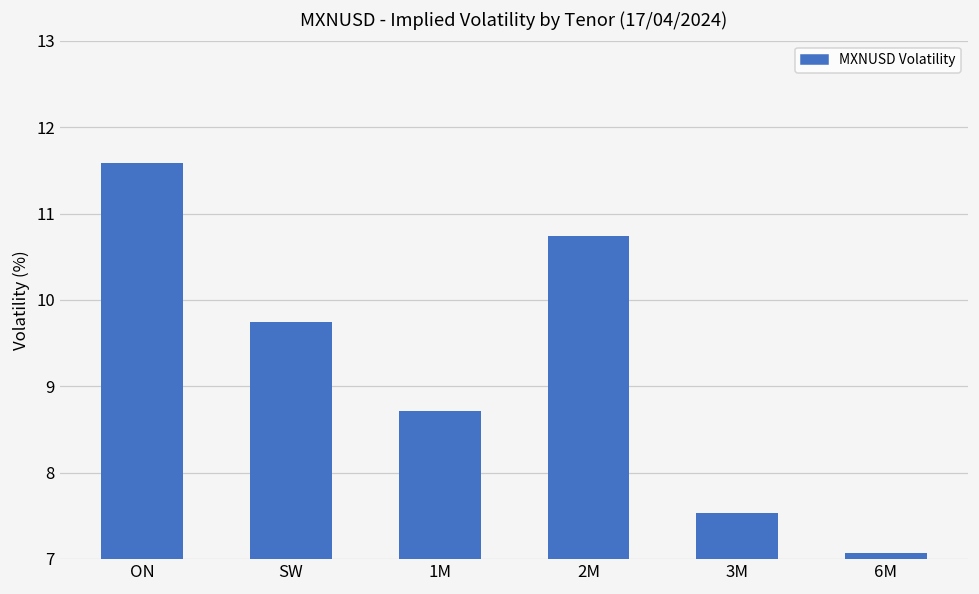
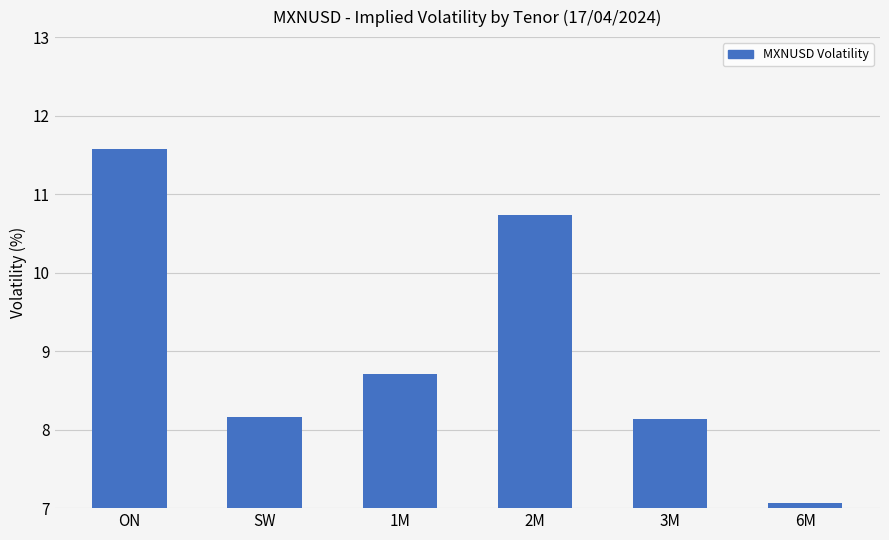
SW: 9.7 -> 8.2
3M: 7.5 -> 8.1
